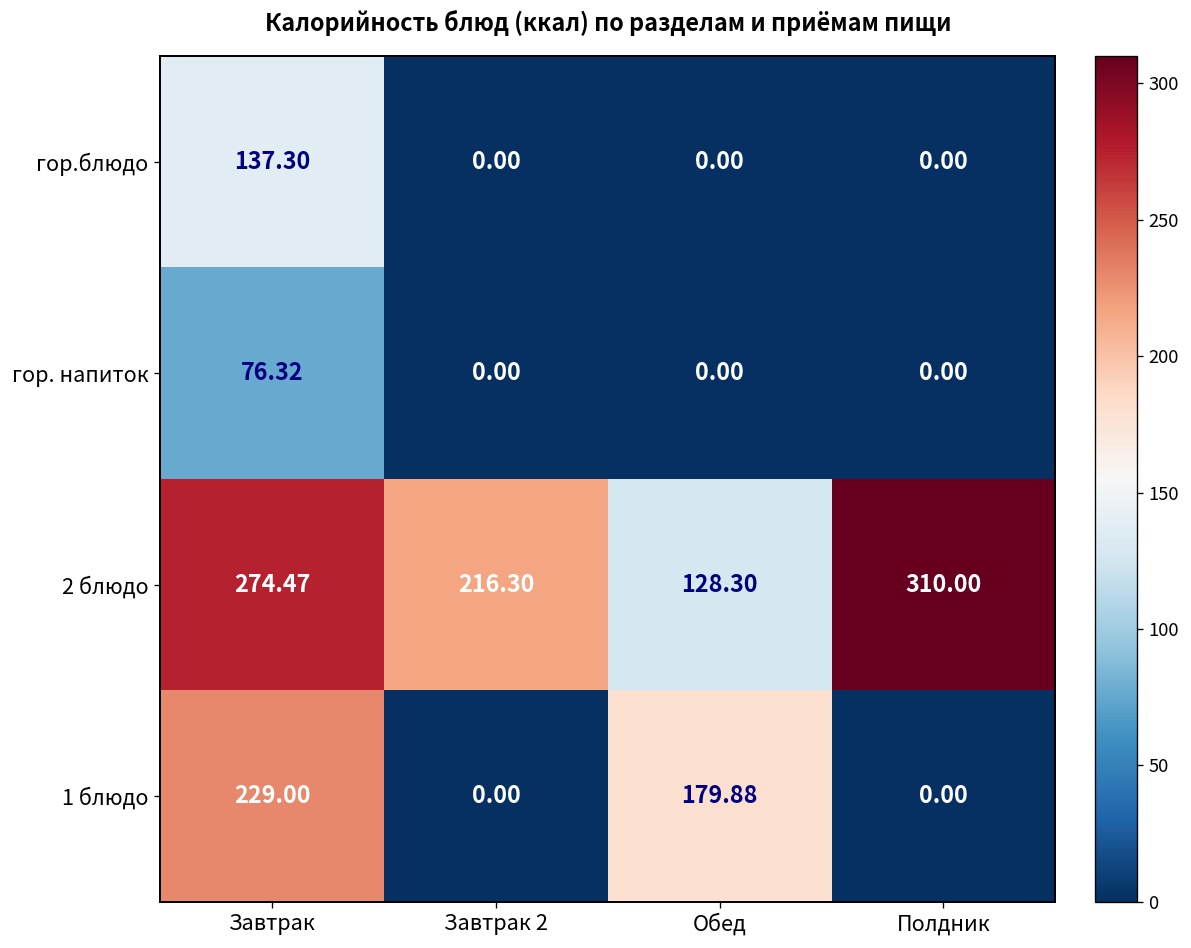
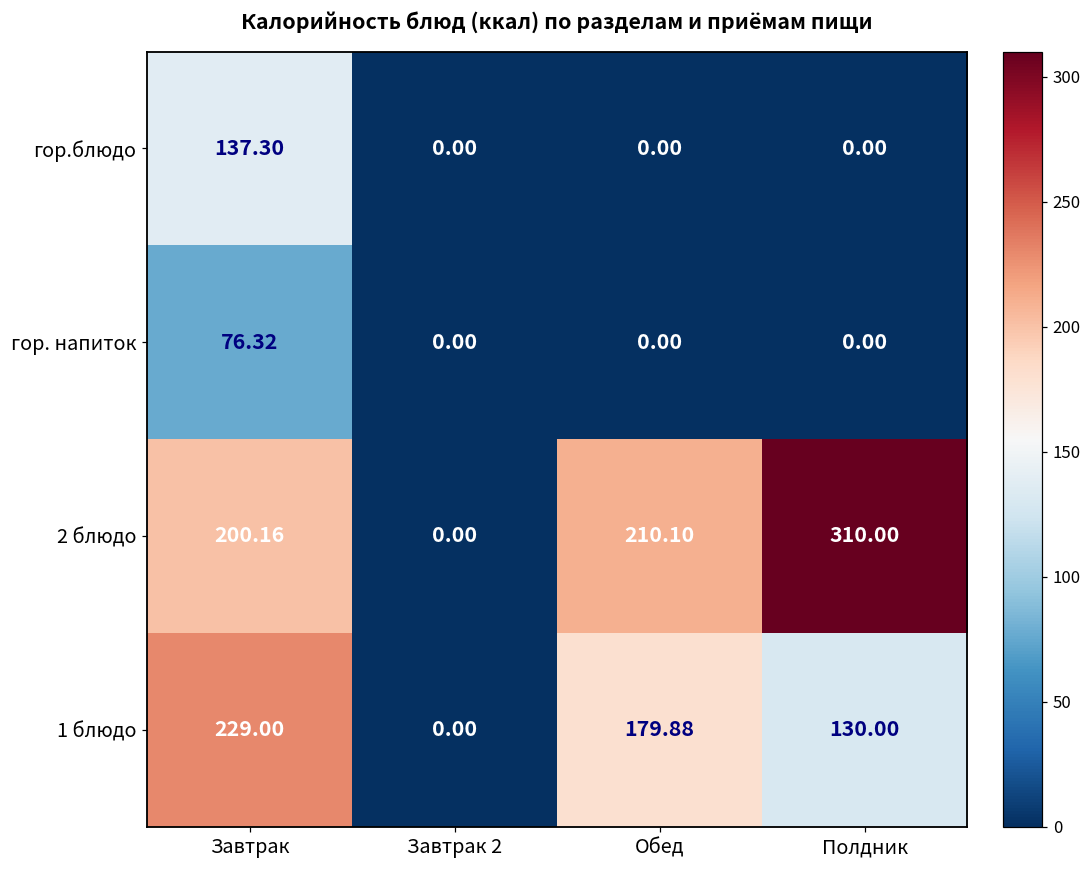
2 блюдо, Завтрак: 274.47 -> 200.16
2 блюдо, Завтрак 2: 216.30 -> 0.00
2 блюдо, Обед: 128.30 -> 210.10
1 блюдо, Полдник: 0.00 -> 130.00
